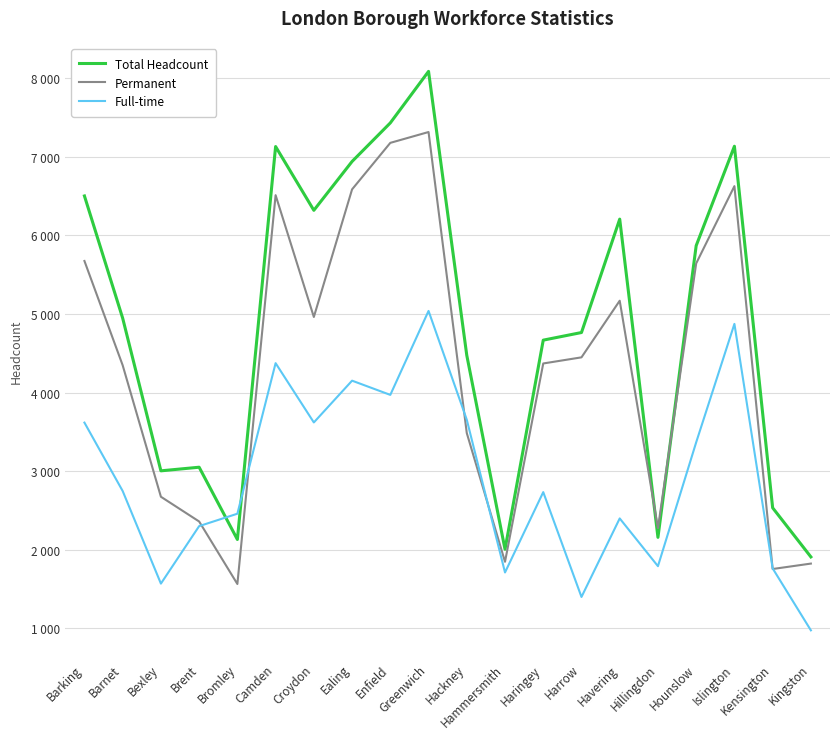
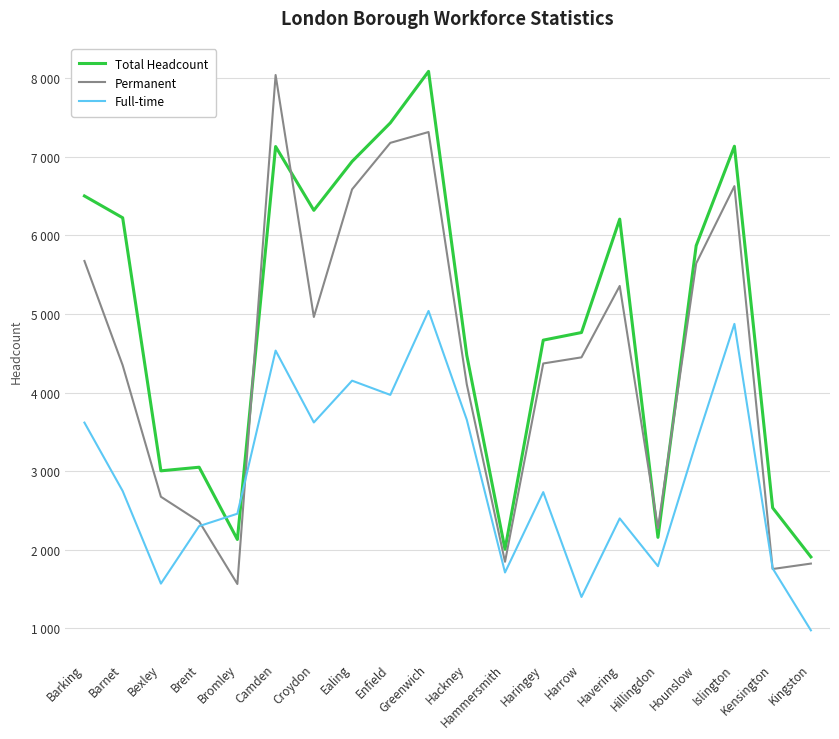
Total Headcount, Barnet: 4900 -> 6200
Permanent, Camden: 6500 -> 8000
Full-time, Camden: 4400 -> 4500
Permanent, Hackney: 3500 -> 4100
Permanent, Havering: 5200 -> 5400
